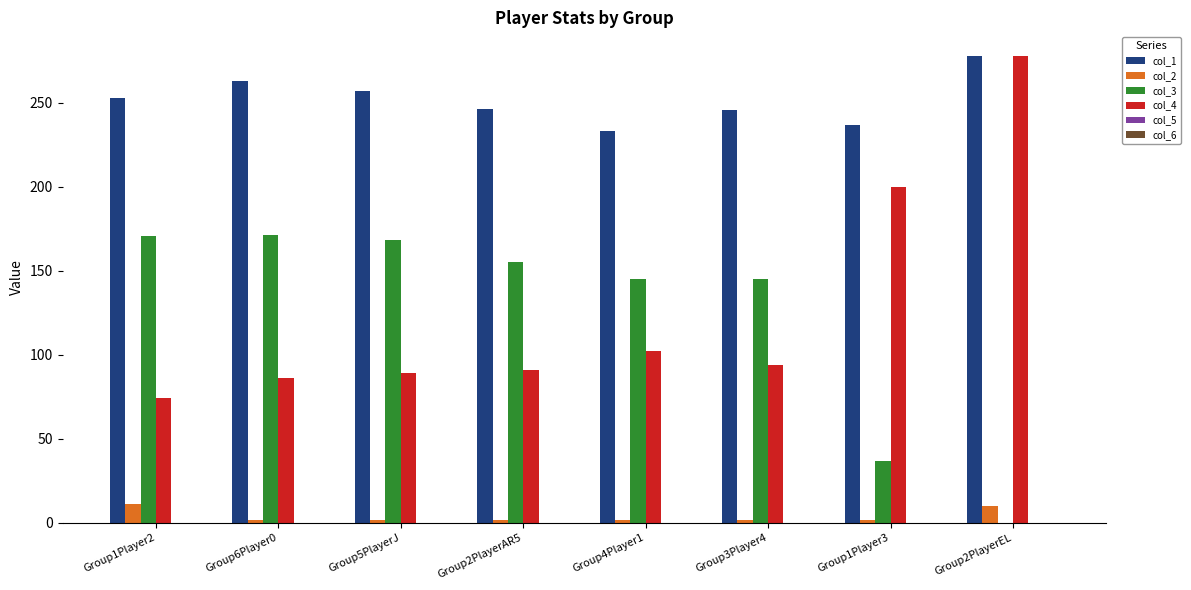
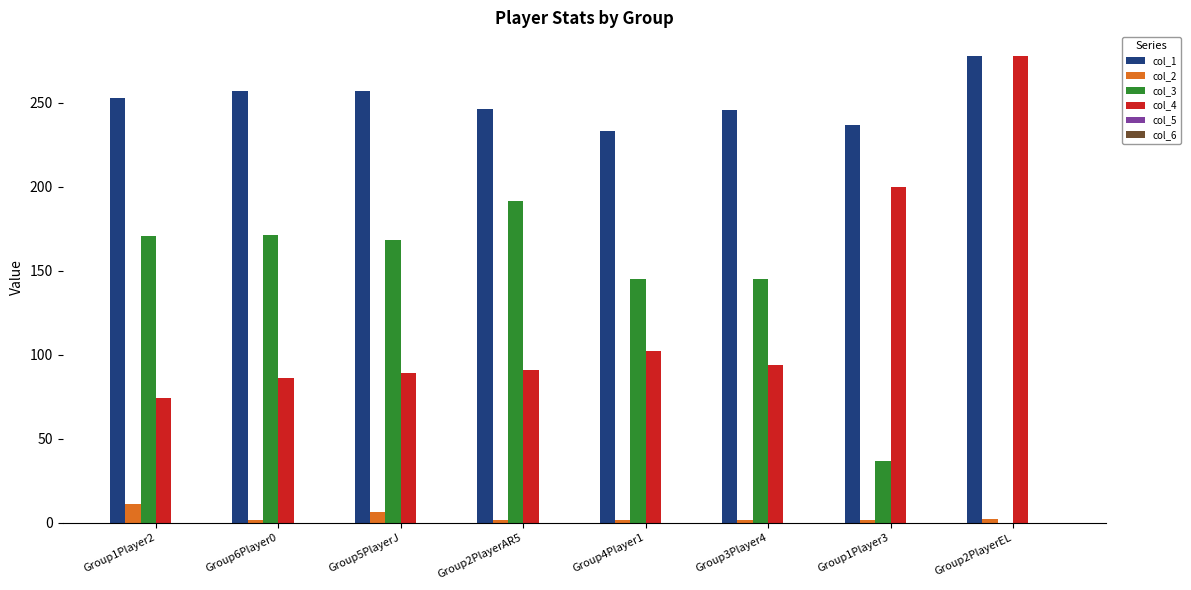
col_1, Group6Player0: 263 -> 257
col_2, Group5PlayerJ: 1 -> 6
col_3, Group2PlayerAR5: 155 -> 192
col_2, Group2PlayerEL: 10 -> 2
